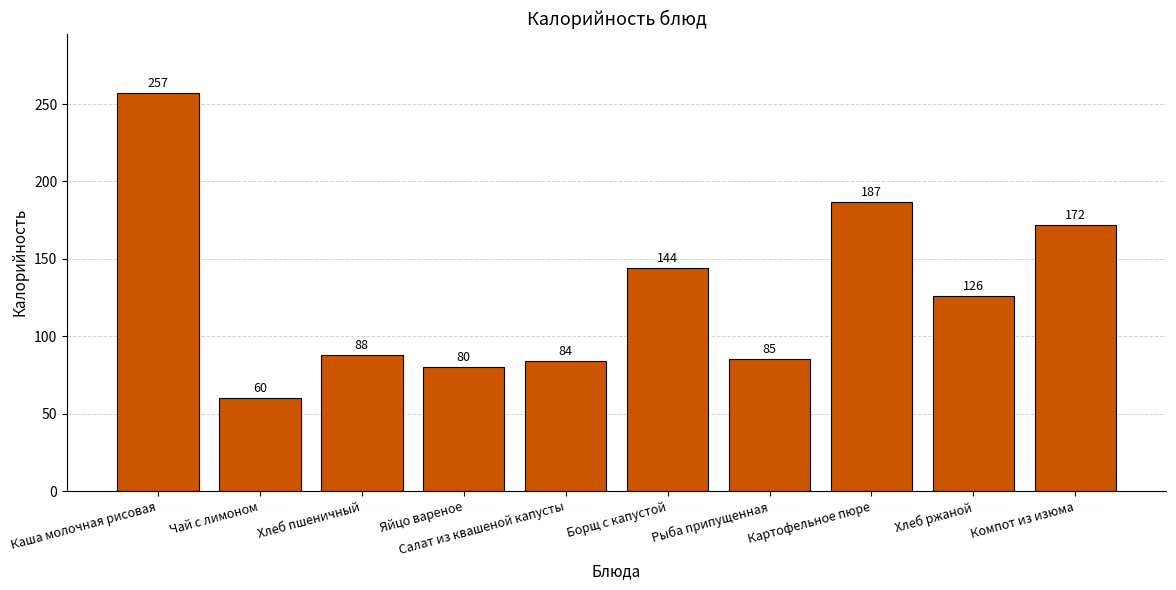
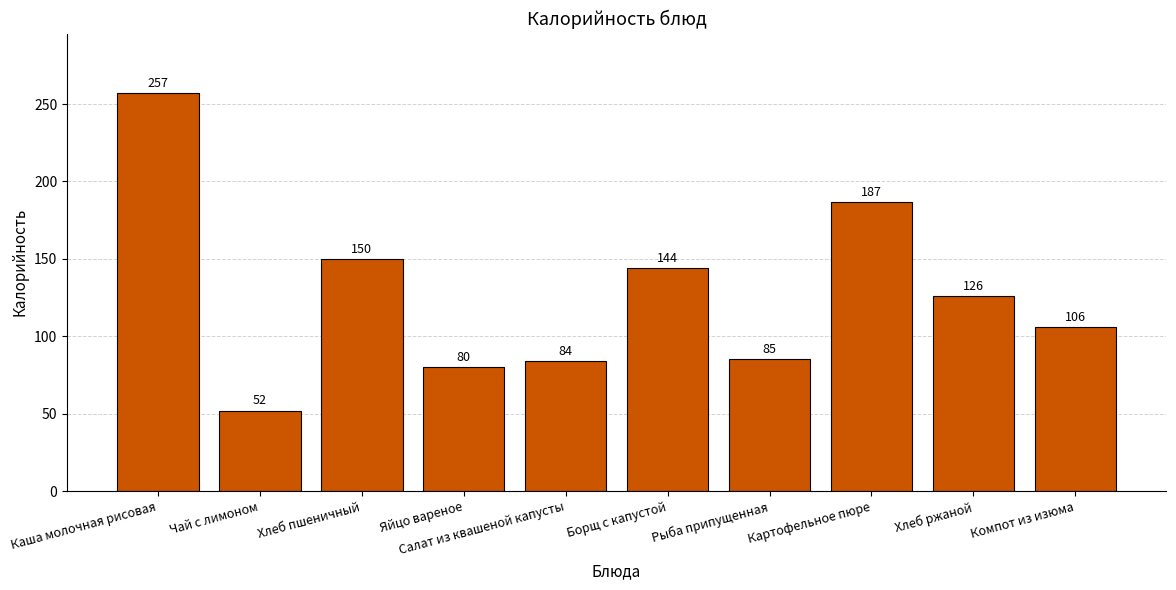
Чай с лимоном: 60 -> 52
Хлеб пшеничный: 88 -> 150
Компот из изюма: 172 -> 106
